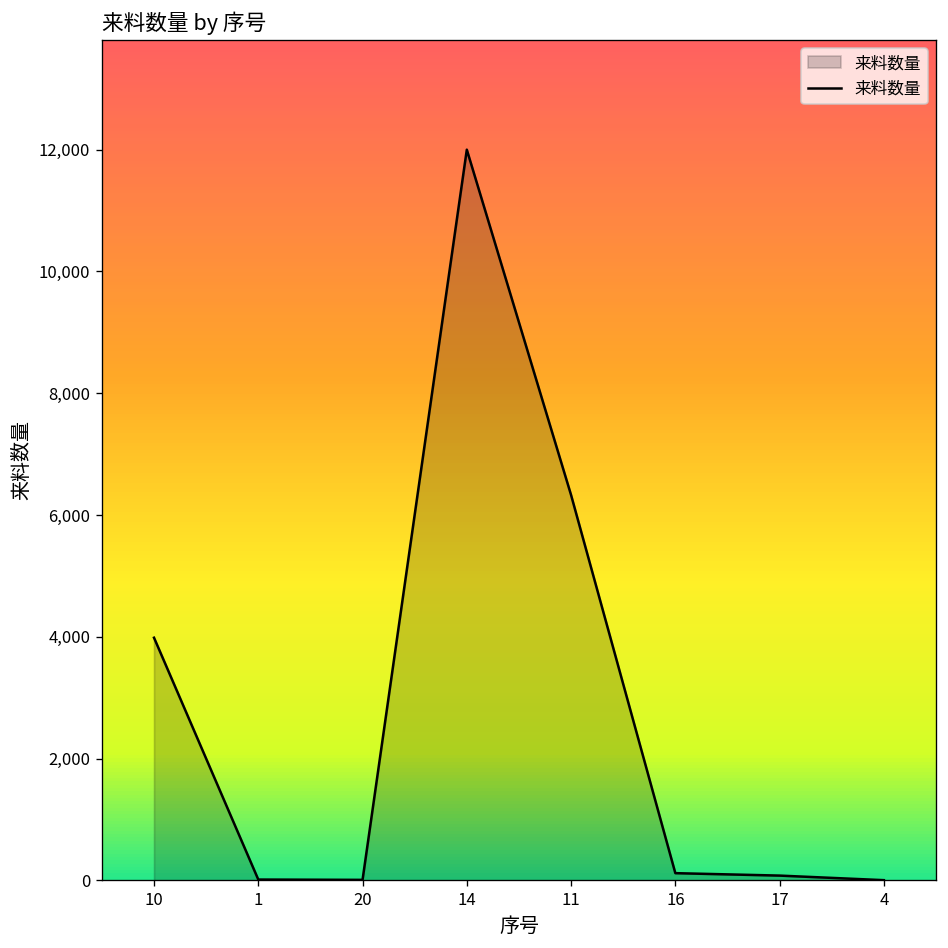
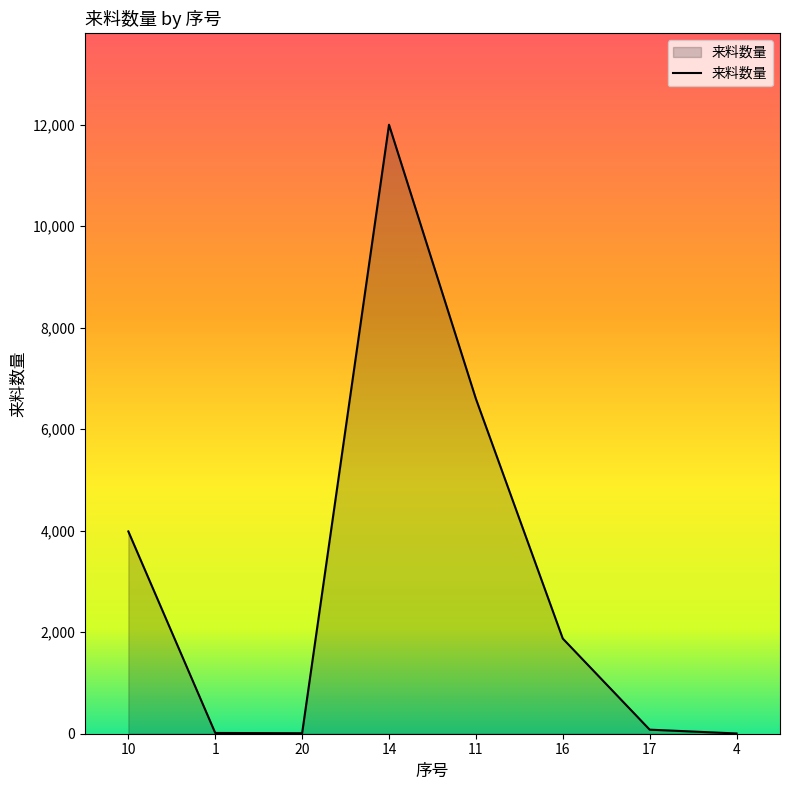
11: 6,300 -> 6,600
16: 100 -> 1,900
